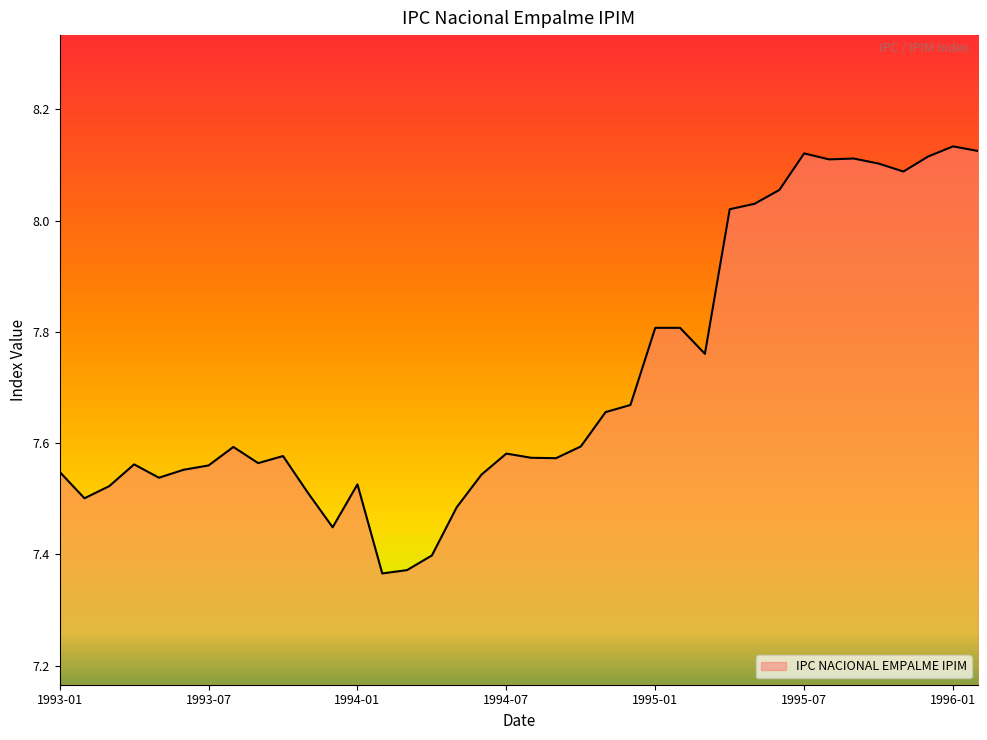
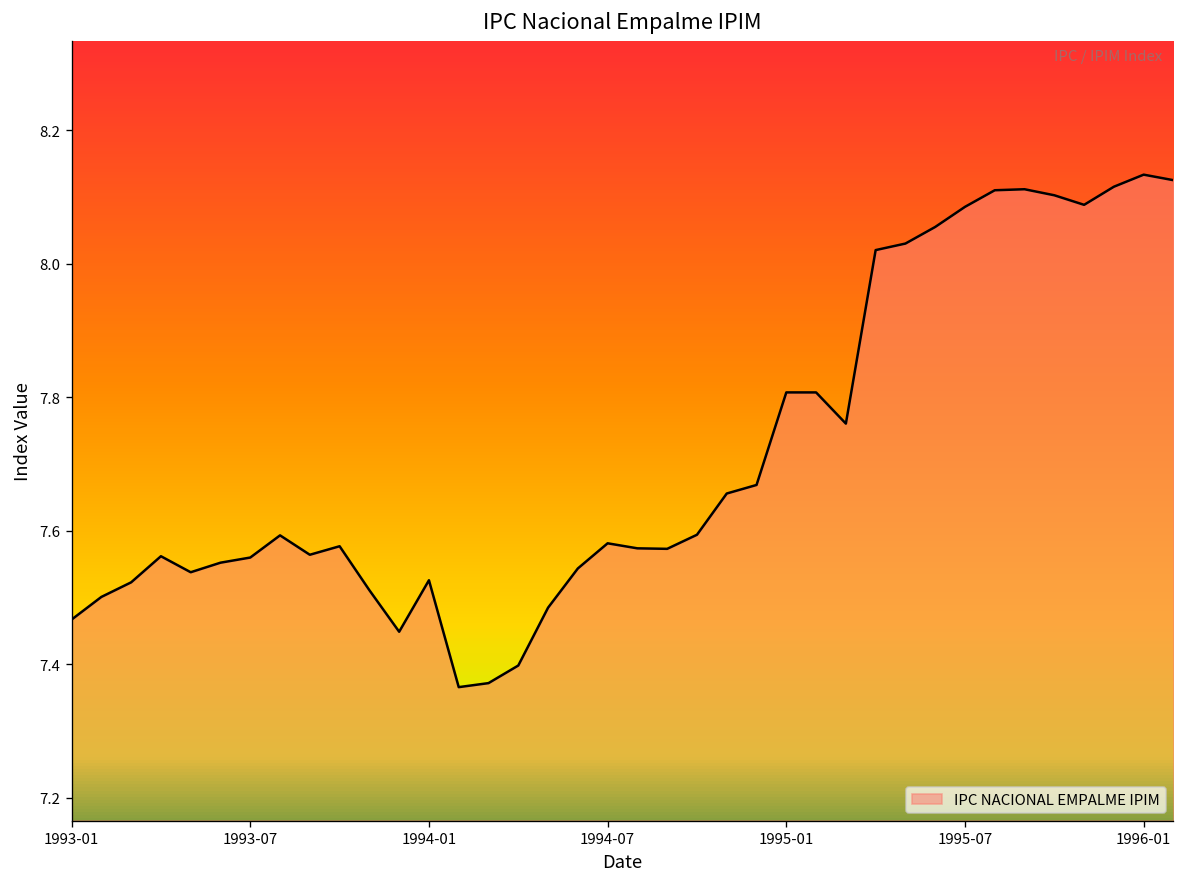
1993-01: 7.55 -> 7.47
1995-07: 8.12 -> 8.09
